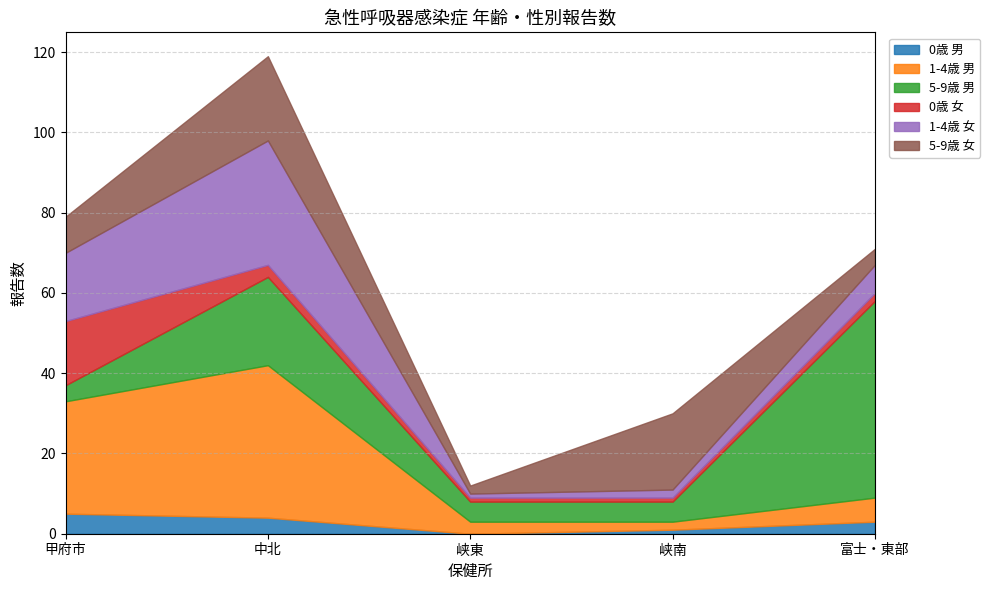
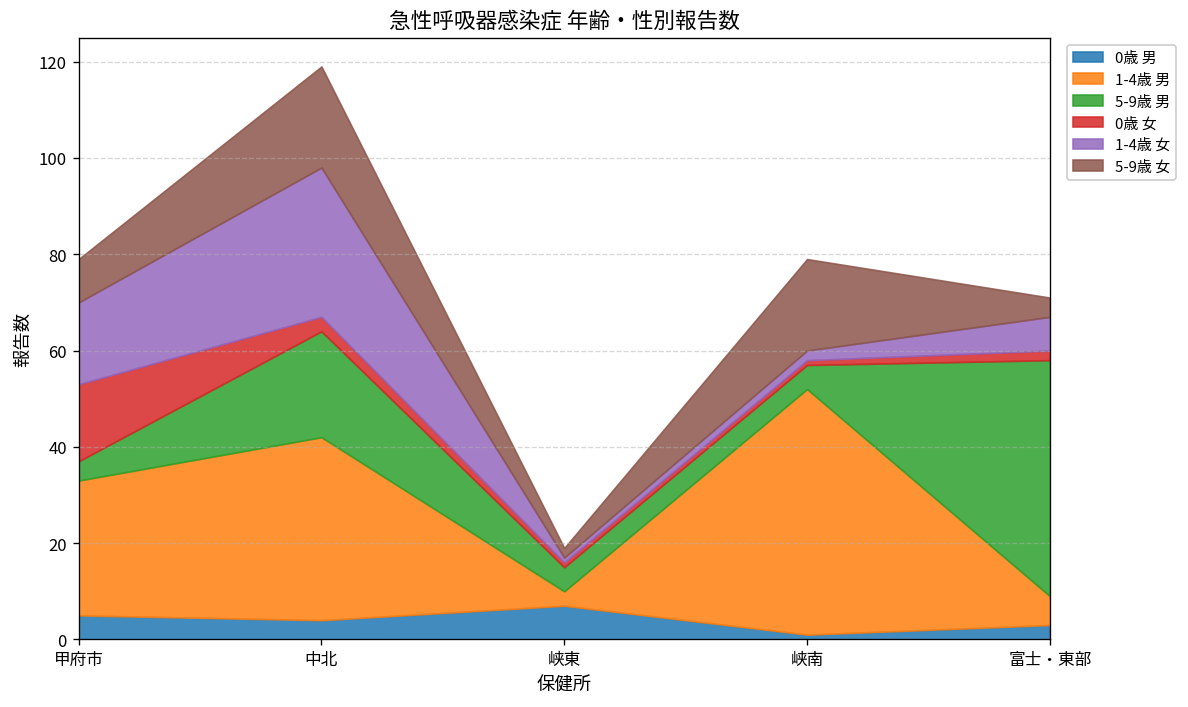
0歳 男, 峡東: 0 -> 7
1-4歳 男, 峡南: 2 -> 51
